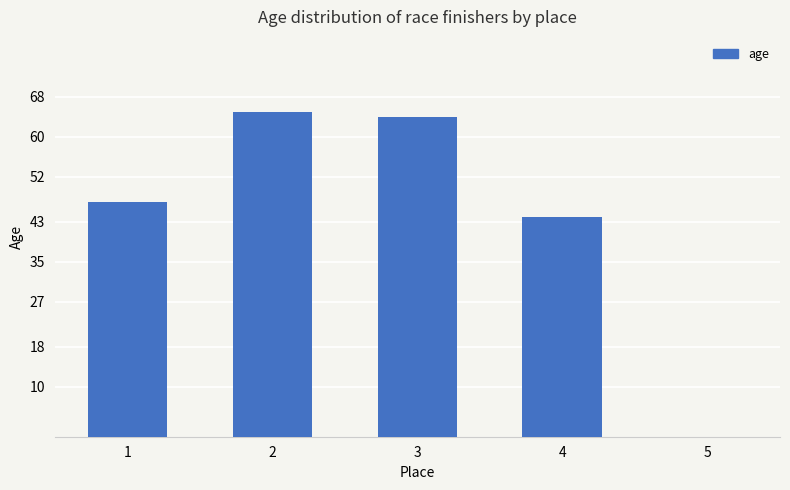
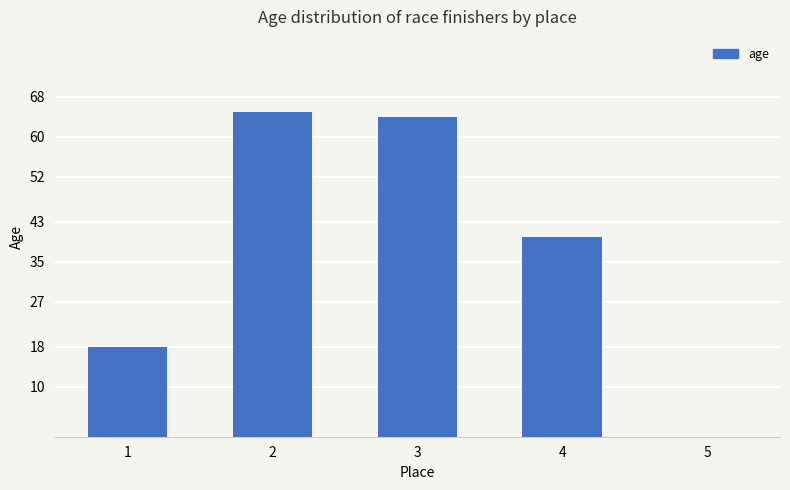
1: 47 -> 18
4: 44 -> 40
